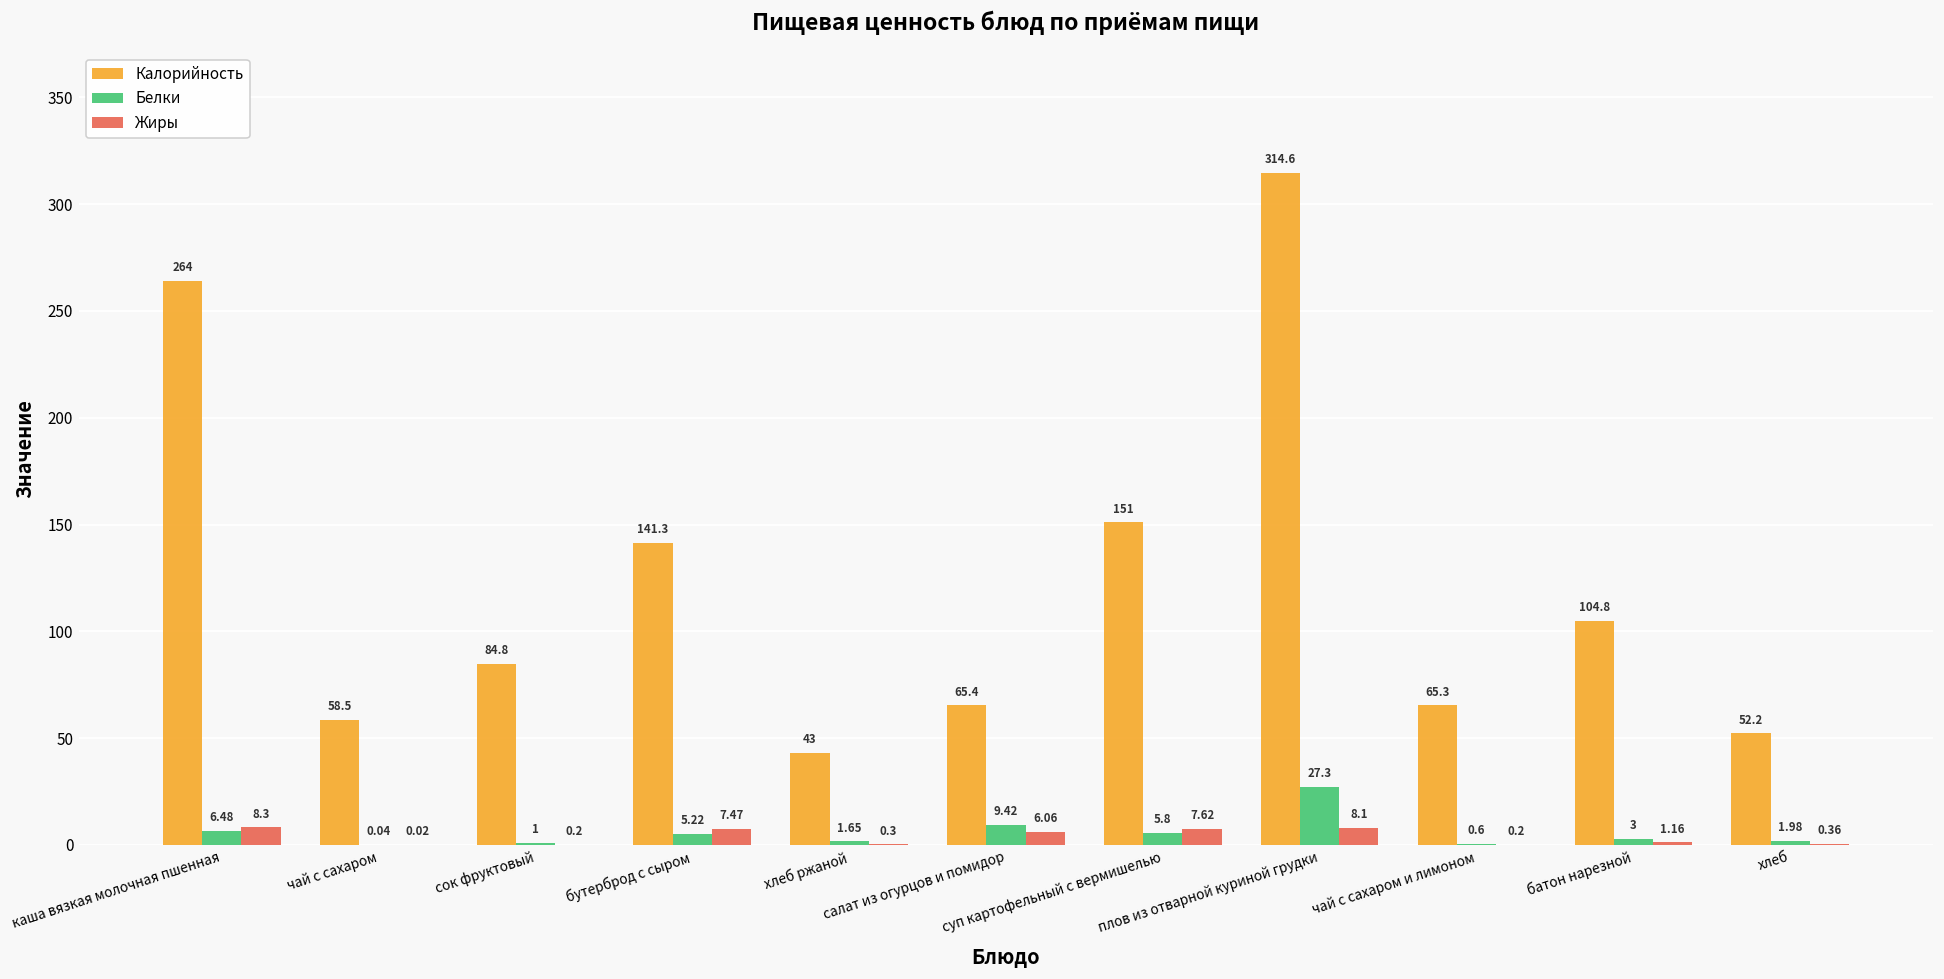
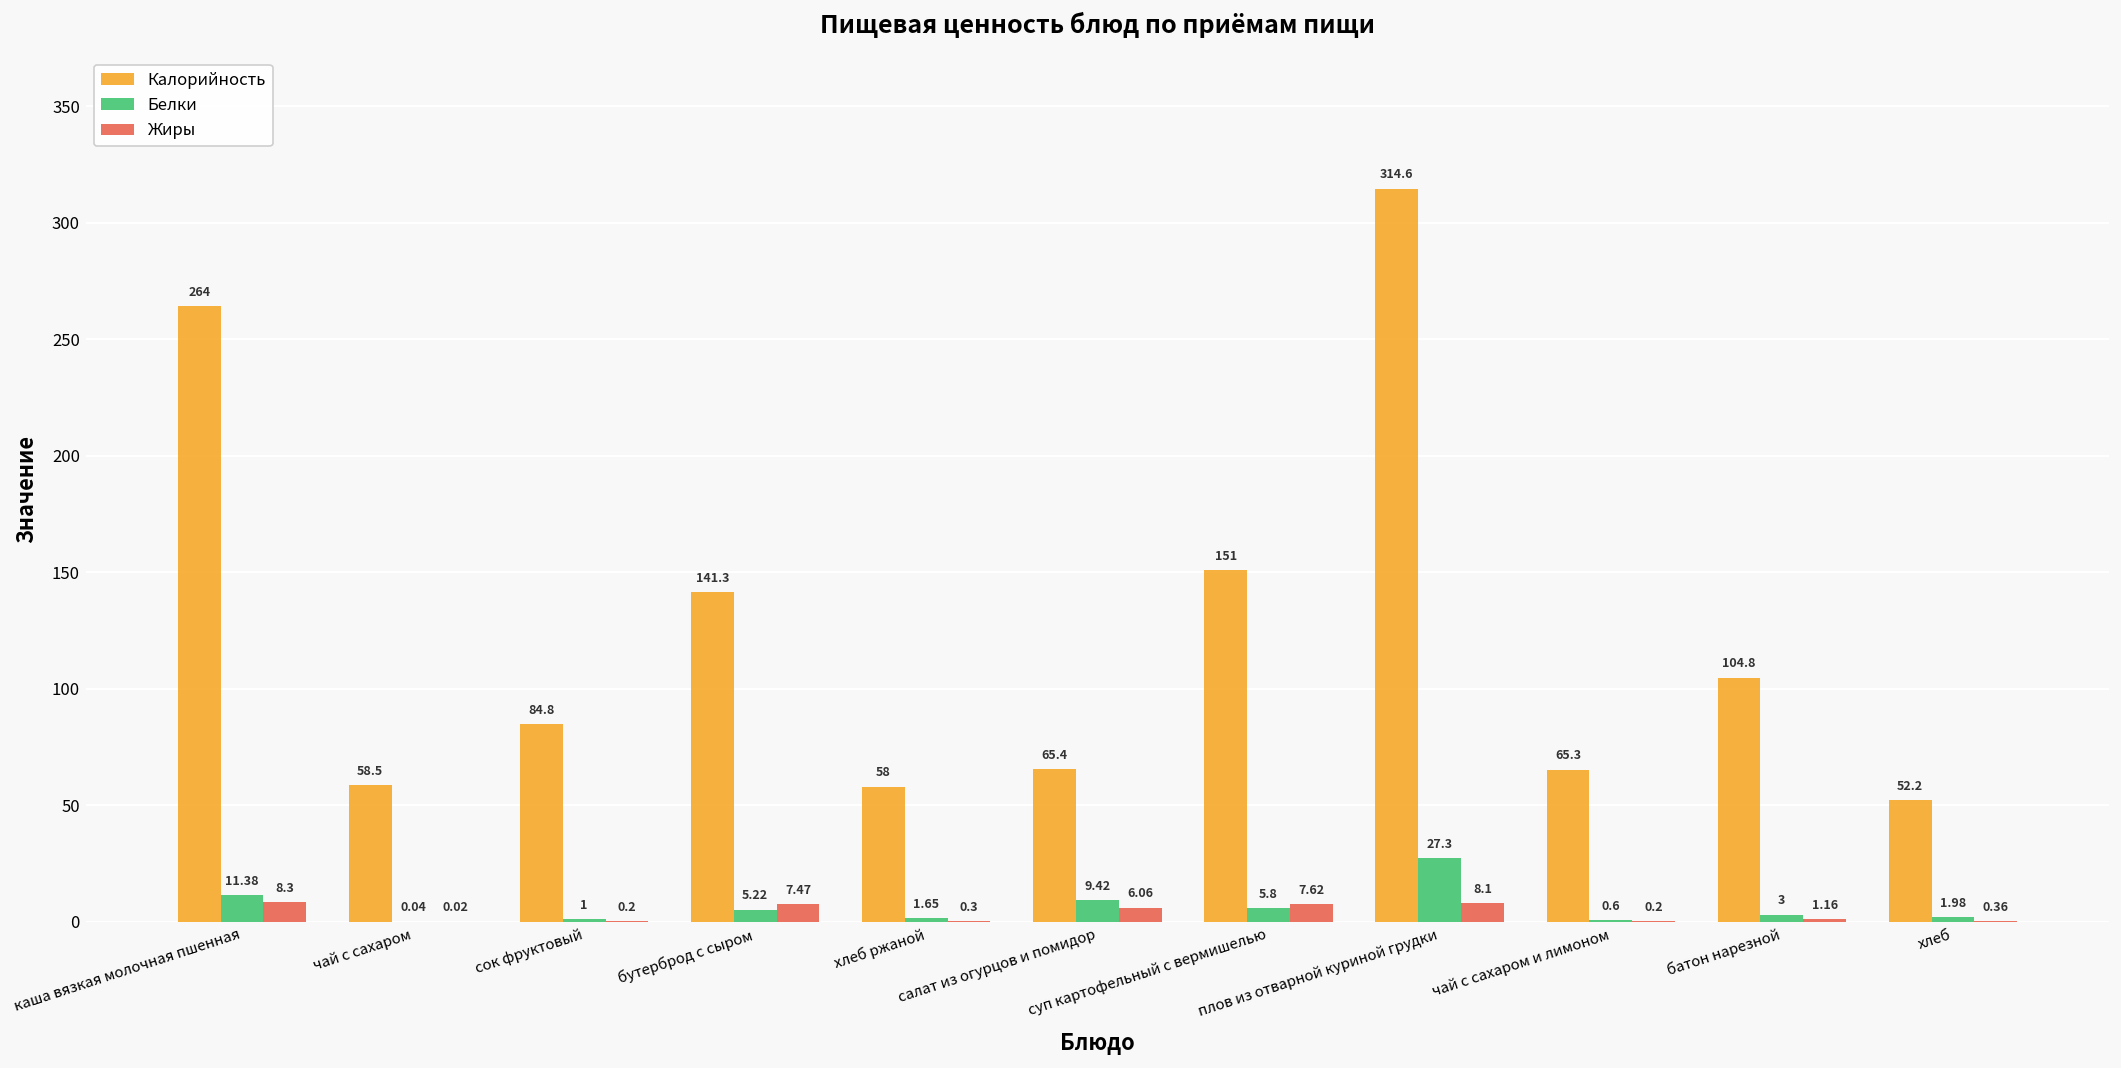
Белки, каша вязкая молочная пшенная: 6.48 -> 11.38
Калорийность, хлеб ржаной: 43 -> 58
